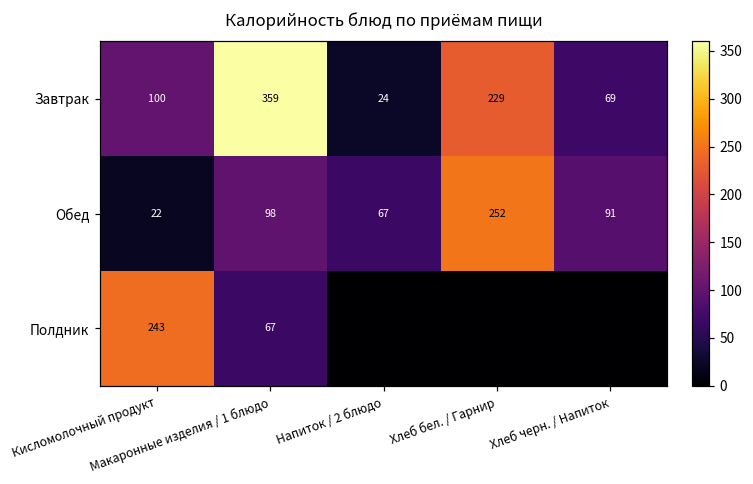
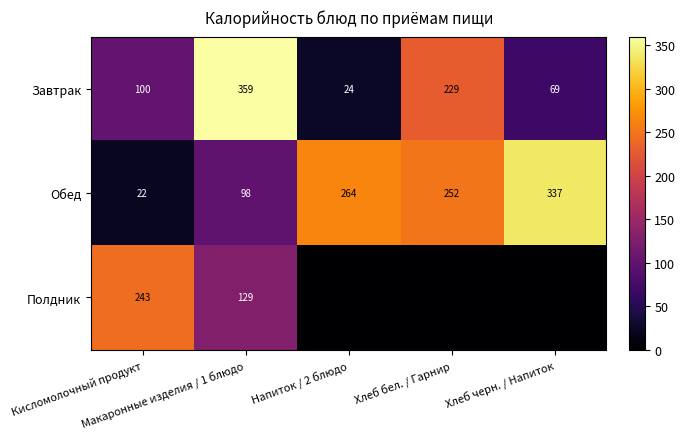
Обед, Напиток / 2 блюдо: 67 -> 264
Обед, Хлеб черн. / Напиток: 91 -> 337
Полдник, Макаронные изделия / 1 блюдо: 67 -> 129
